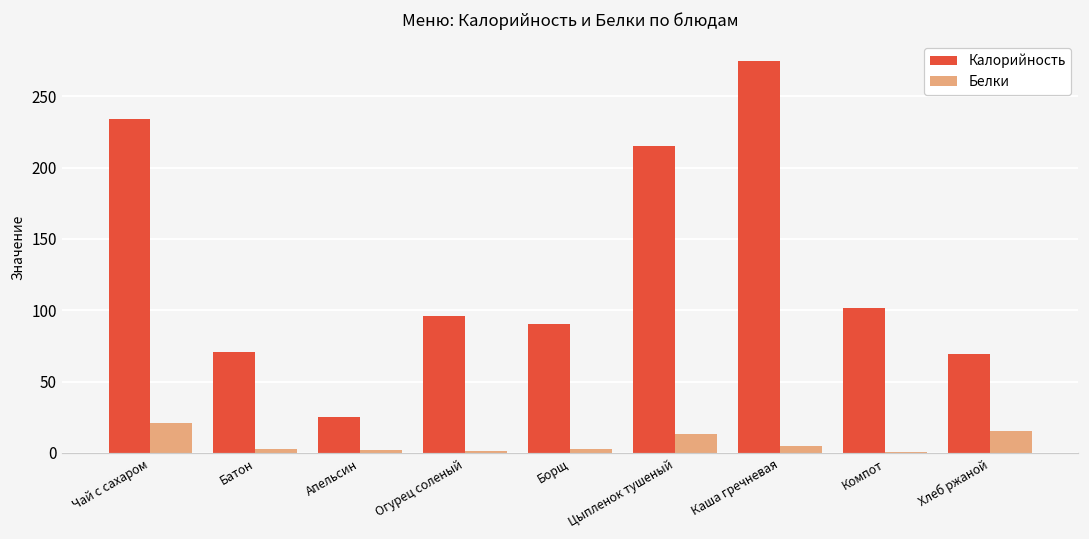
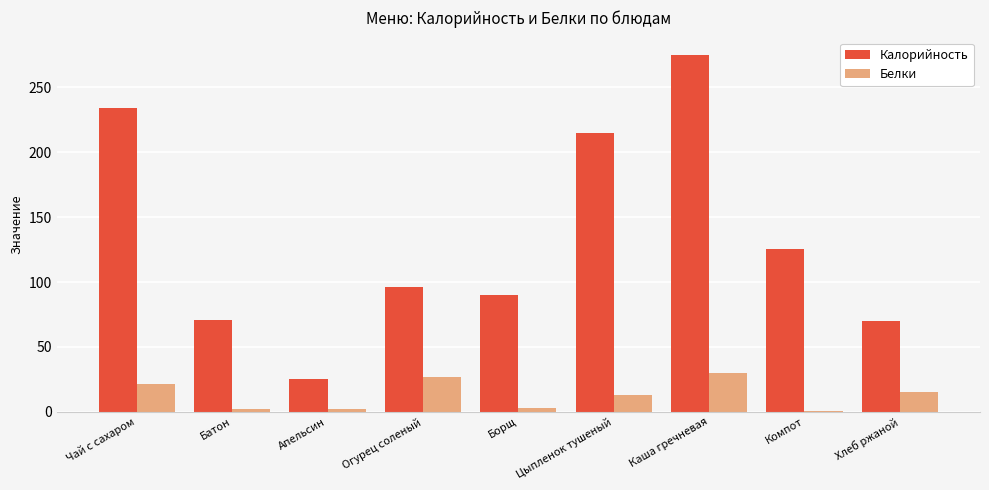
Белки, Огурец соленый: 1 -> 27
Белки, Каша гречневая: 5 -> 30
Калорийность, Компот: 102 -> 126
